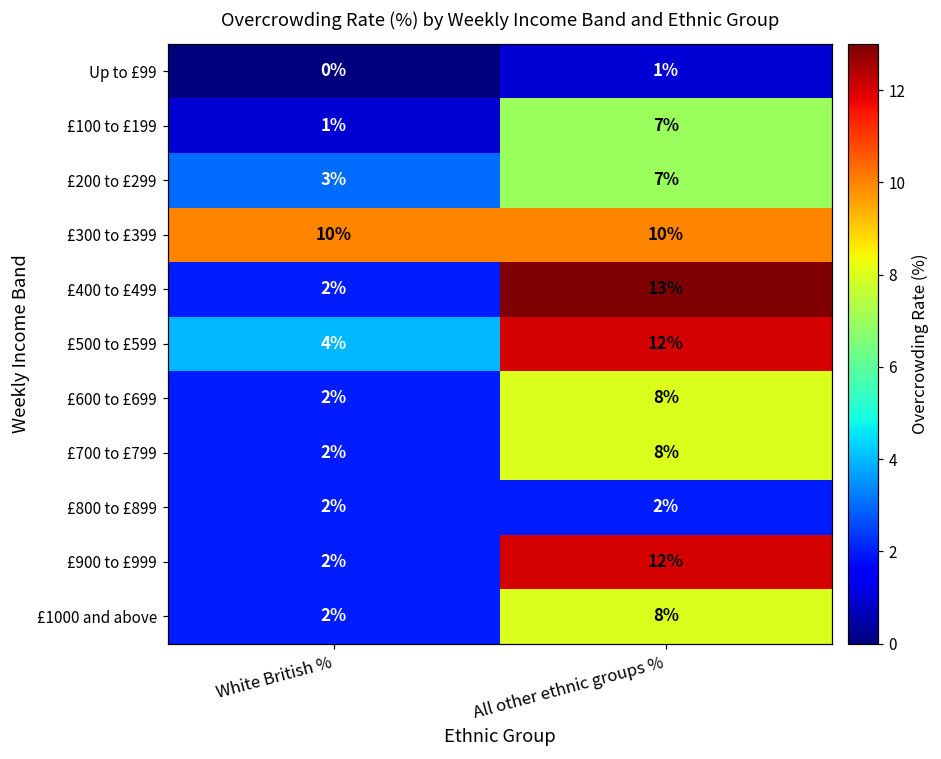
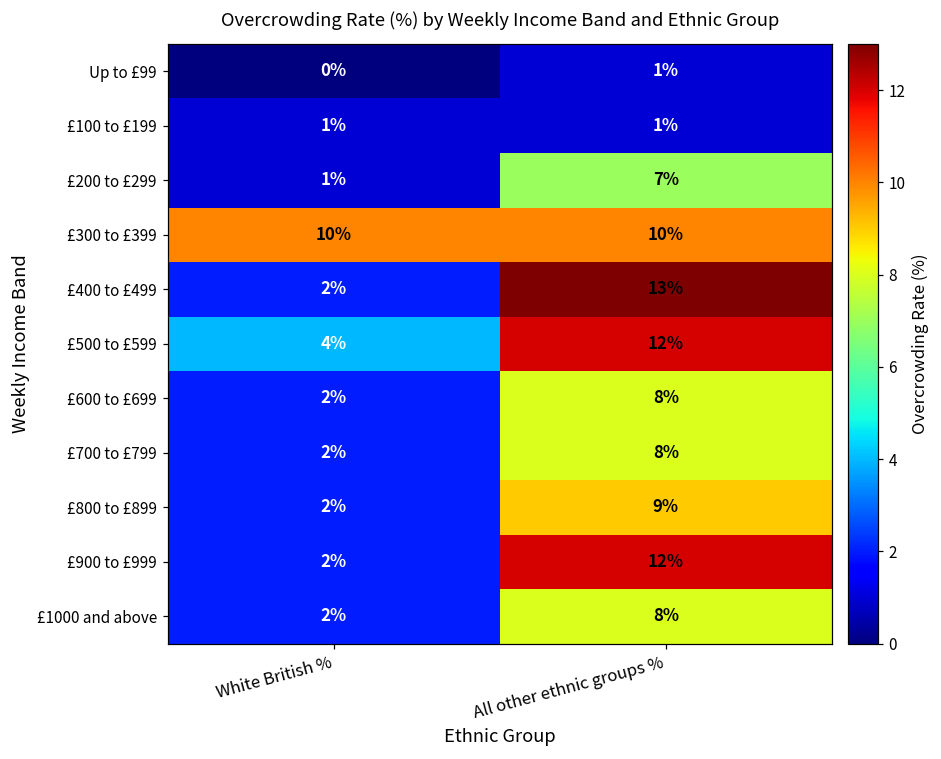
£100 to £199, All other ethnic groups %: 7% -> 1%
£200 to £299, White British %: 3% -> 1%
£800 to £899, All other ethnic groups %: 2% -> 9%
